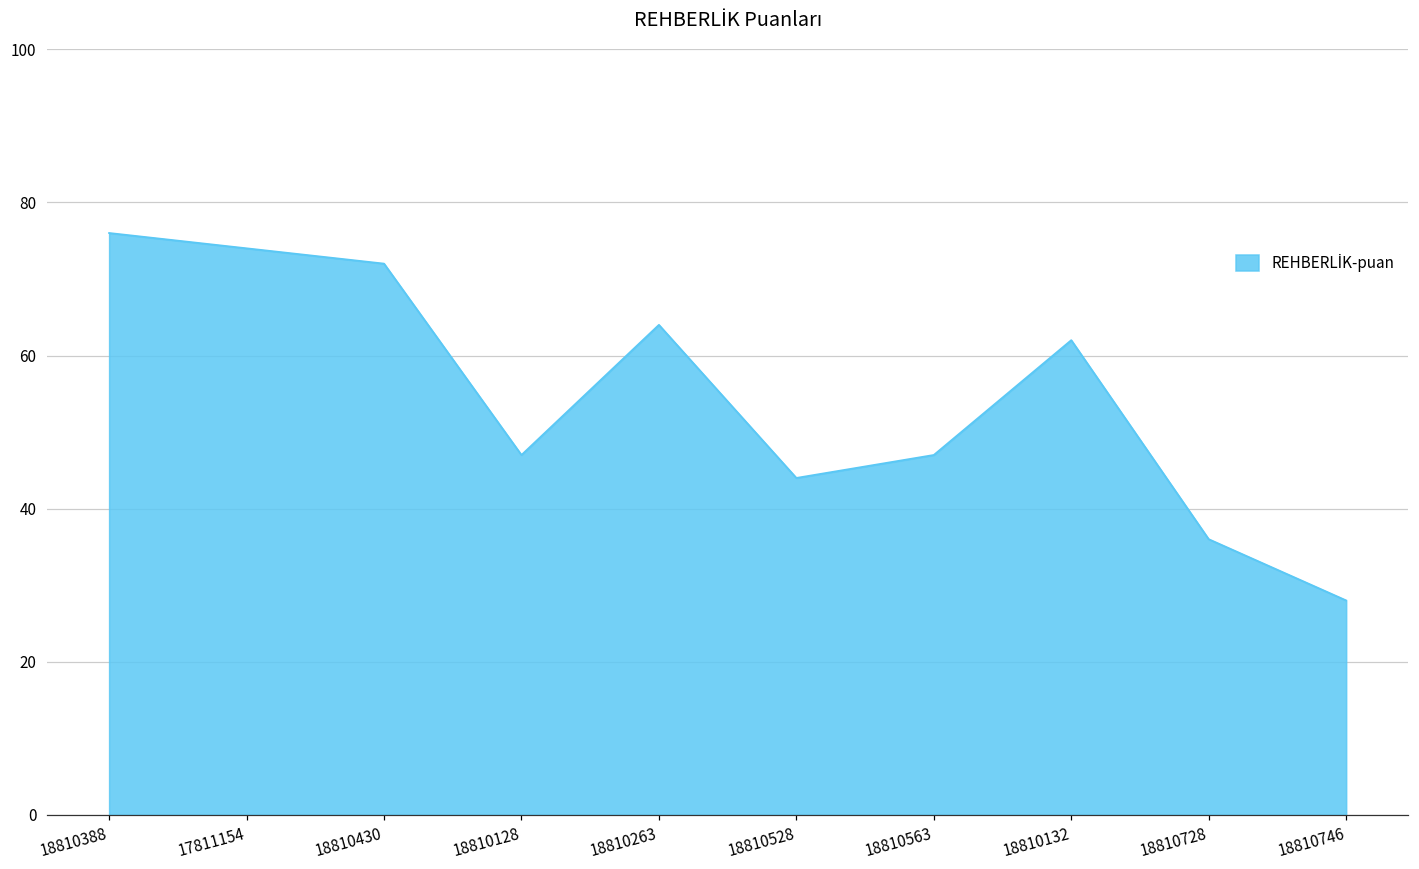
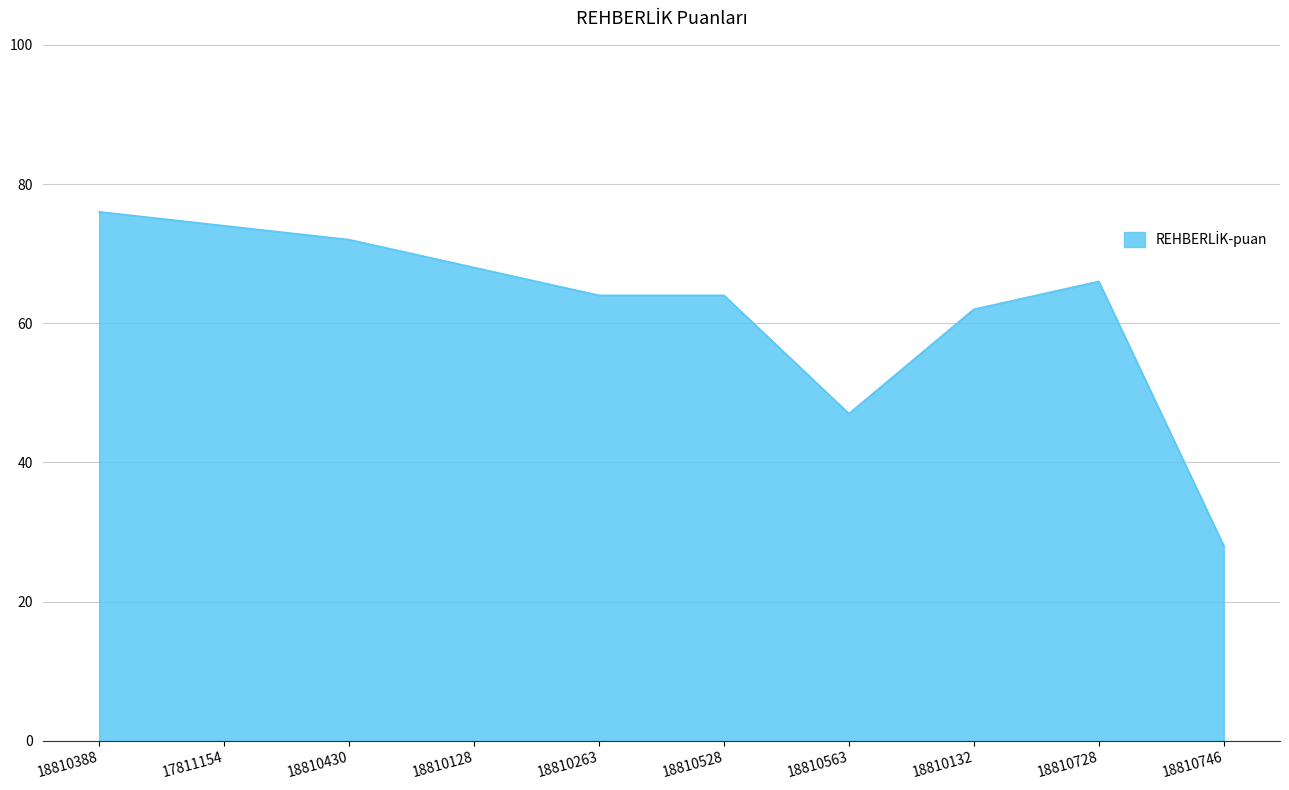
18810128: 47 -> 68
18810528: 44 -> 64
18810728: 36 -> 66
